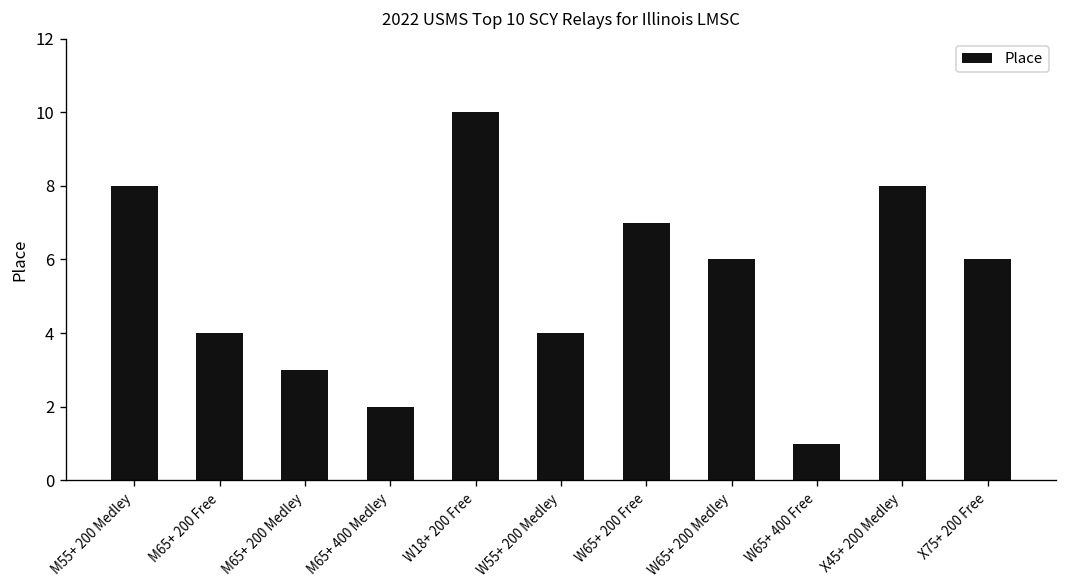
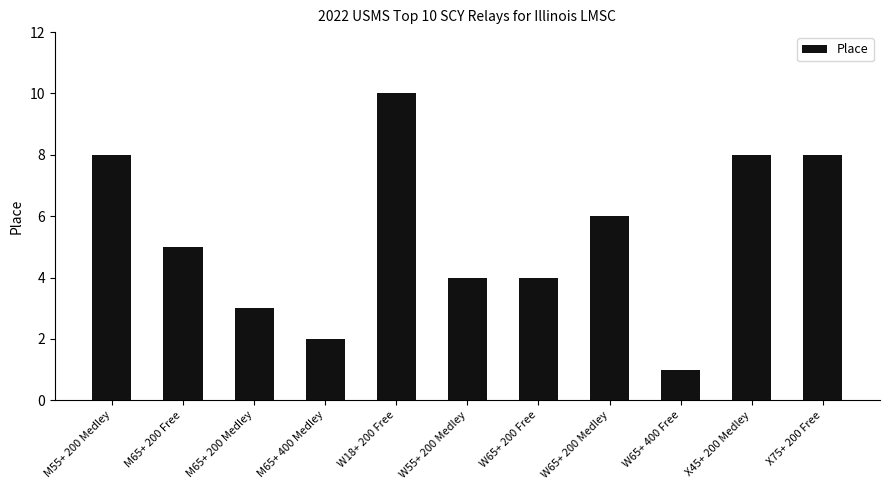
M65+ 200 Free: 4 -> 5
W65+ 200 Free: 7 -> 4
X75+ 200 Free: 6 -> 8
